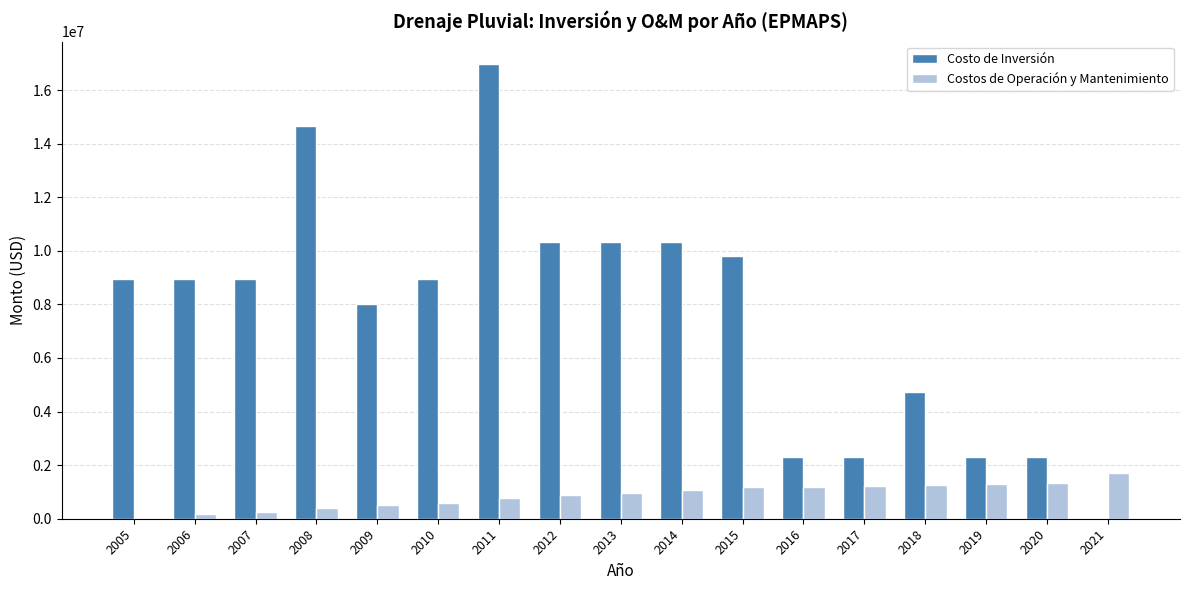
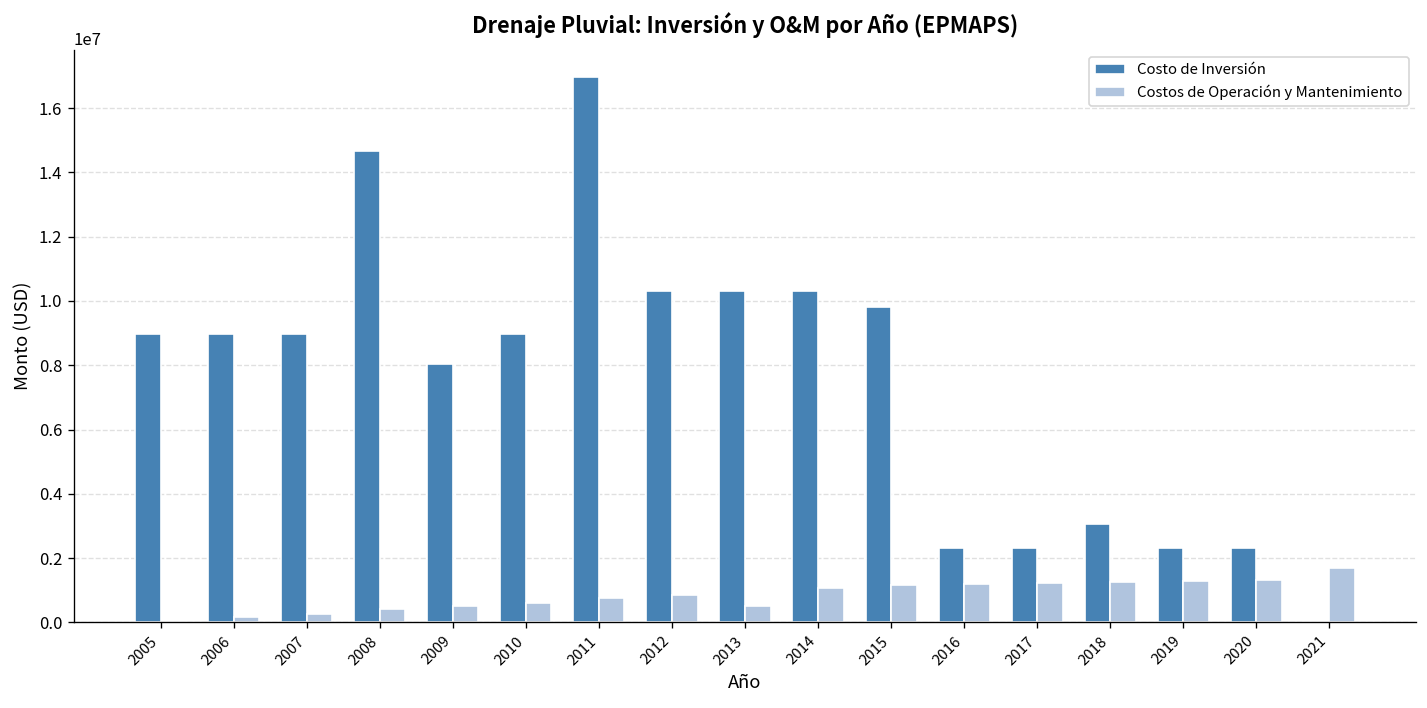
Costos de Operación y Mantenimiento, 2013: 1000000 -> 500000
Costo de Inversión, 2018: 4700000 -> 3100000
